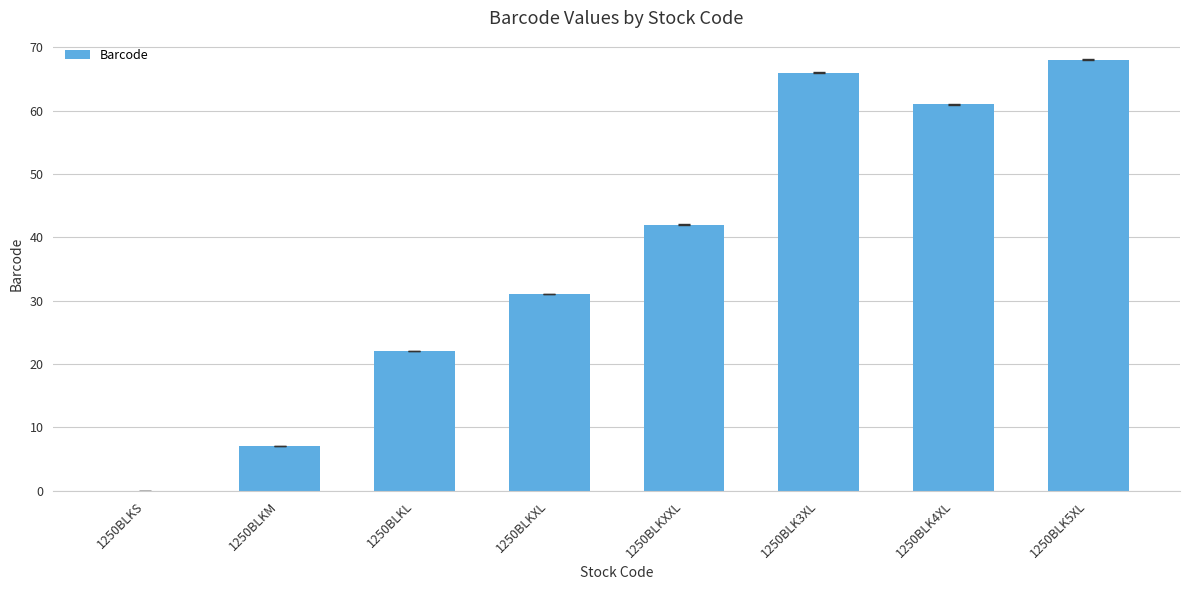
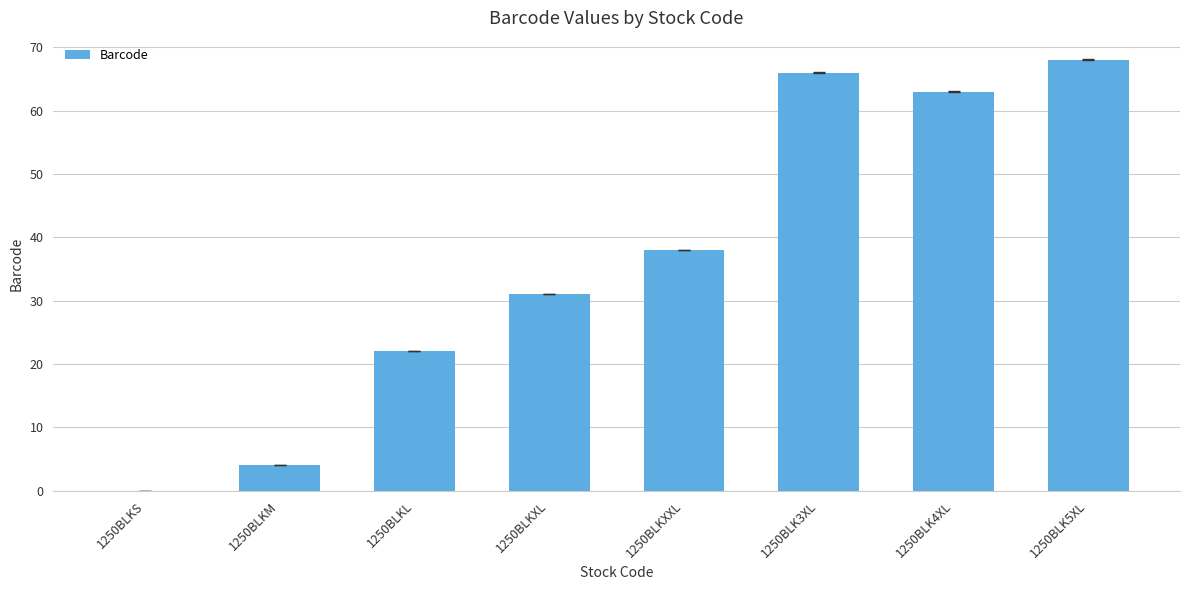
Barcode, 1250BLKM: 7 -> 4
Barcode, 1250BLKXXL: 42 -> 38
Barcode, 1250BLK4XL: 61 -> 63
